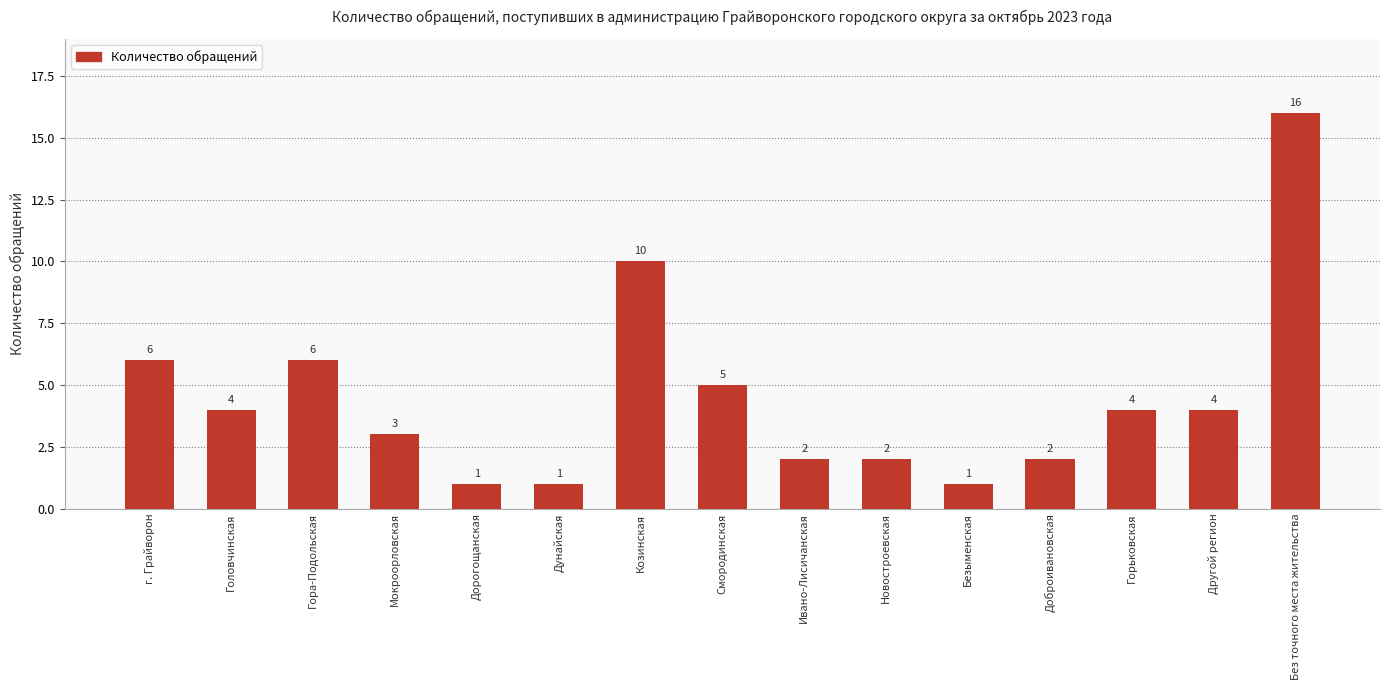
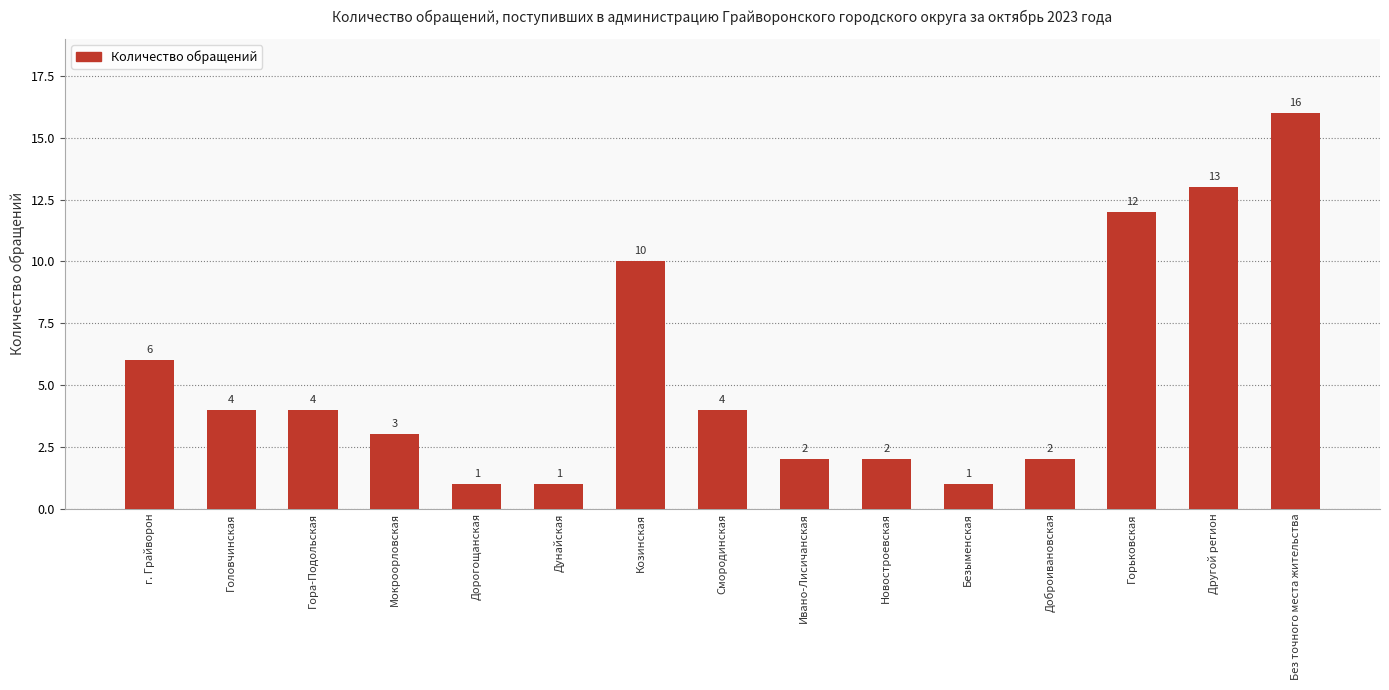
Гора-Подольская: 6 -> 4
Смородинская: 5 -> 4
Горьковская: 4 -> 12
Другой регион: 4 -> 13
